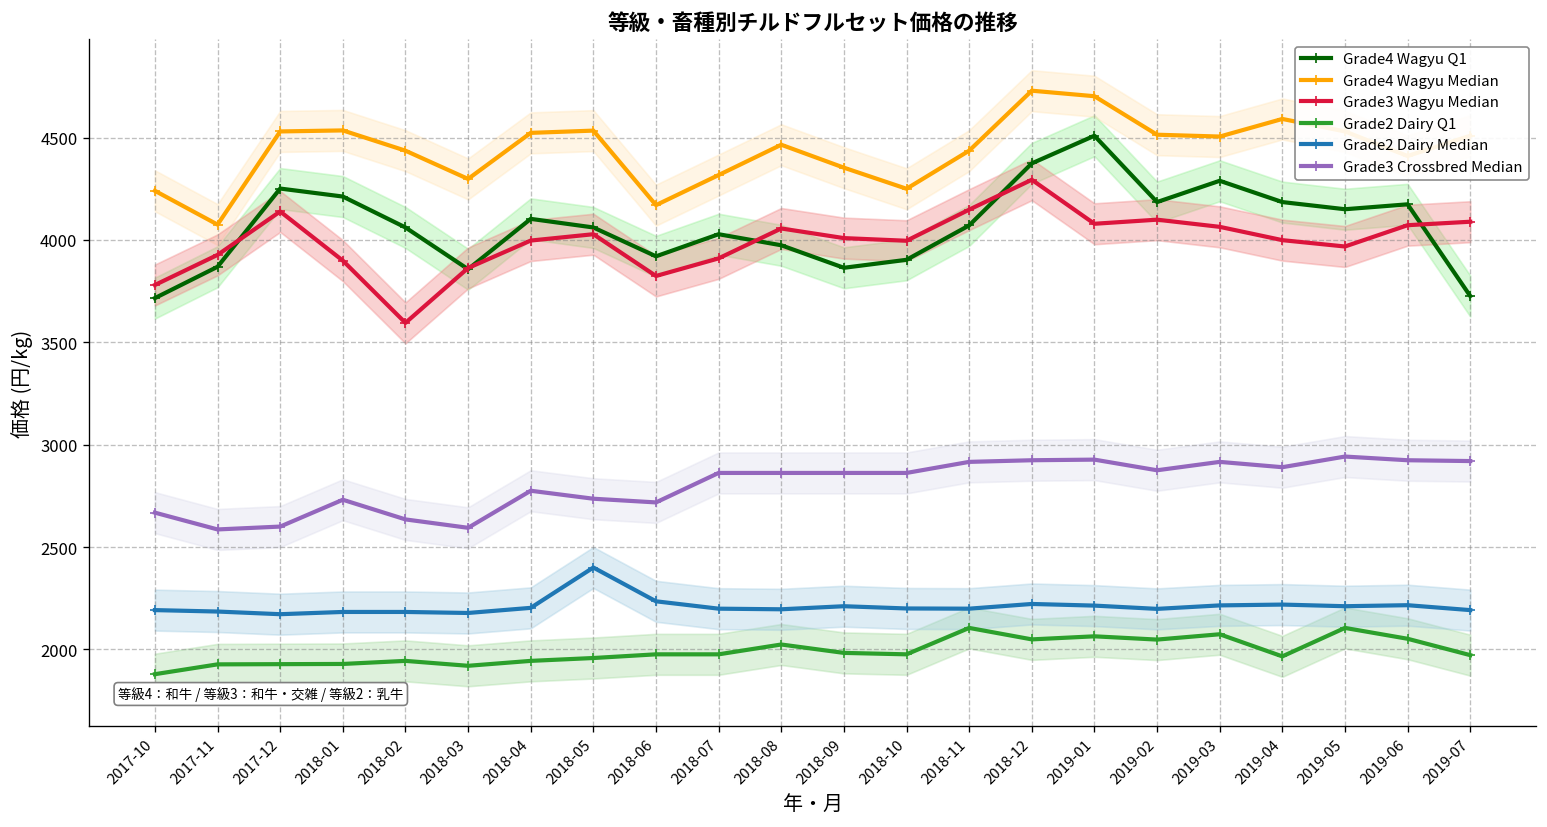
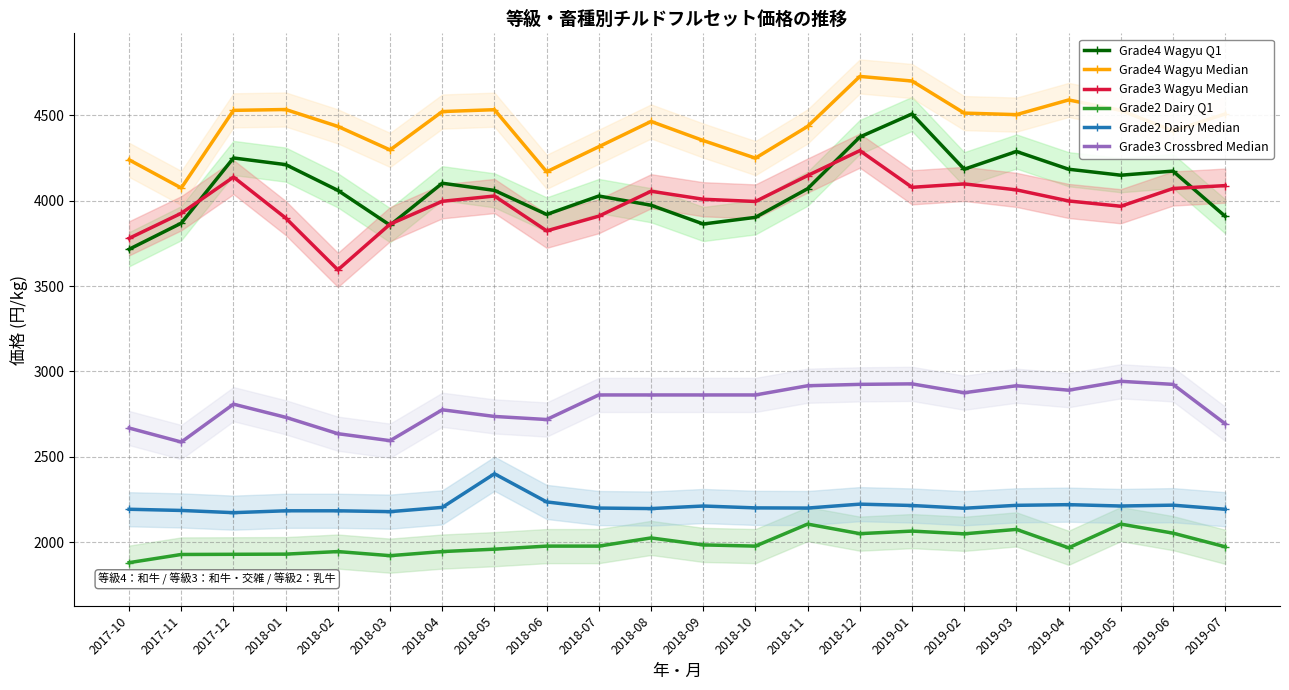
Grade3 Crossbred Median, 2017-12: 2600 -> 2810
Grade4 Wagyu Q1, 2019-07: 3730 -> 3910
Grade3 Crossbred Median, 2019-07: 2920 -> 2690
